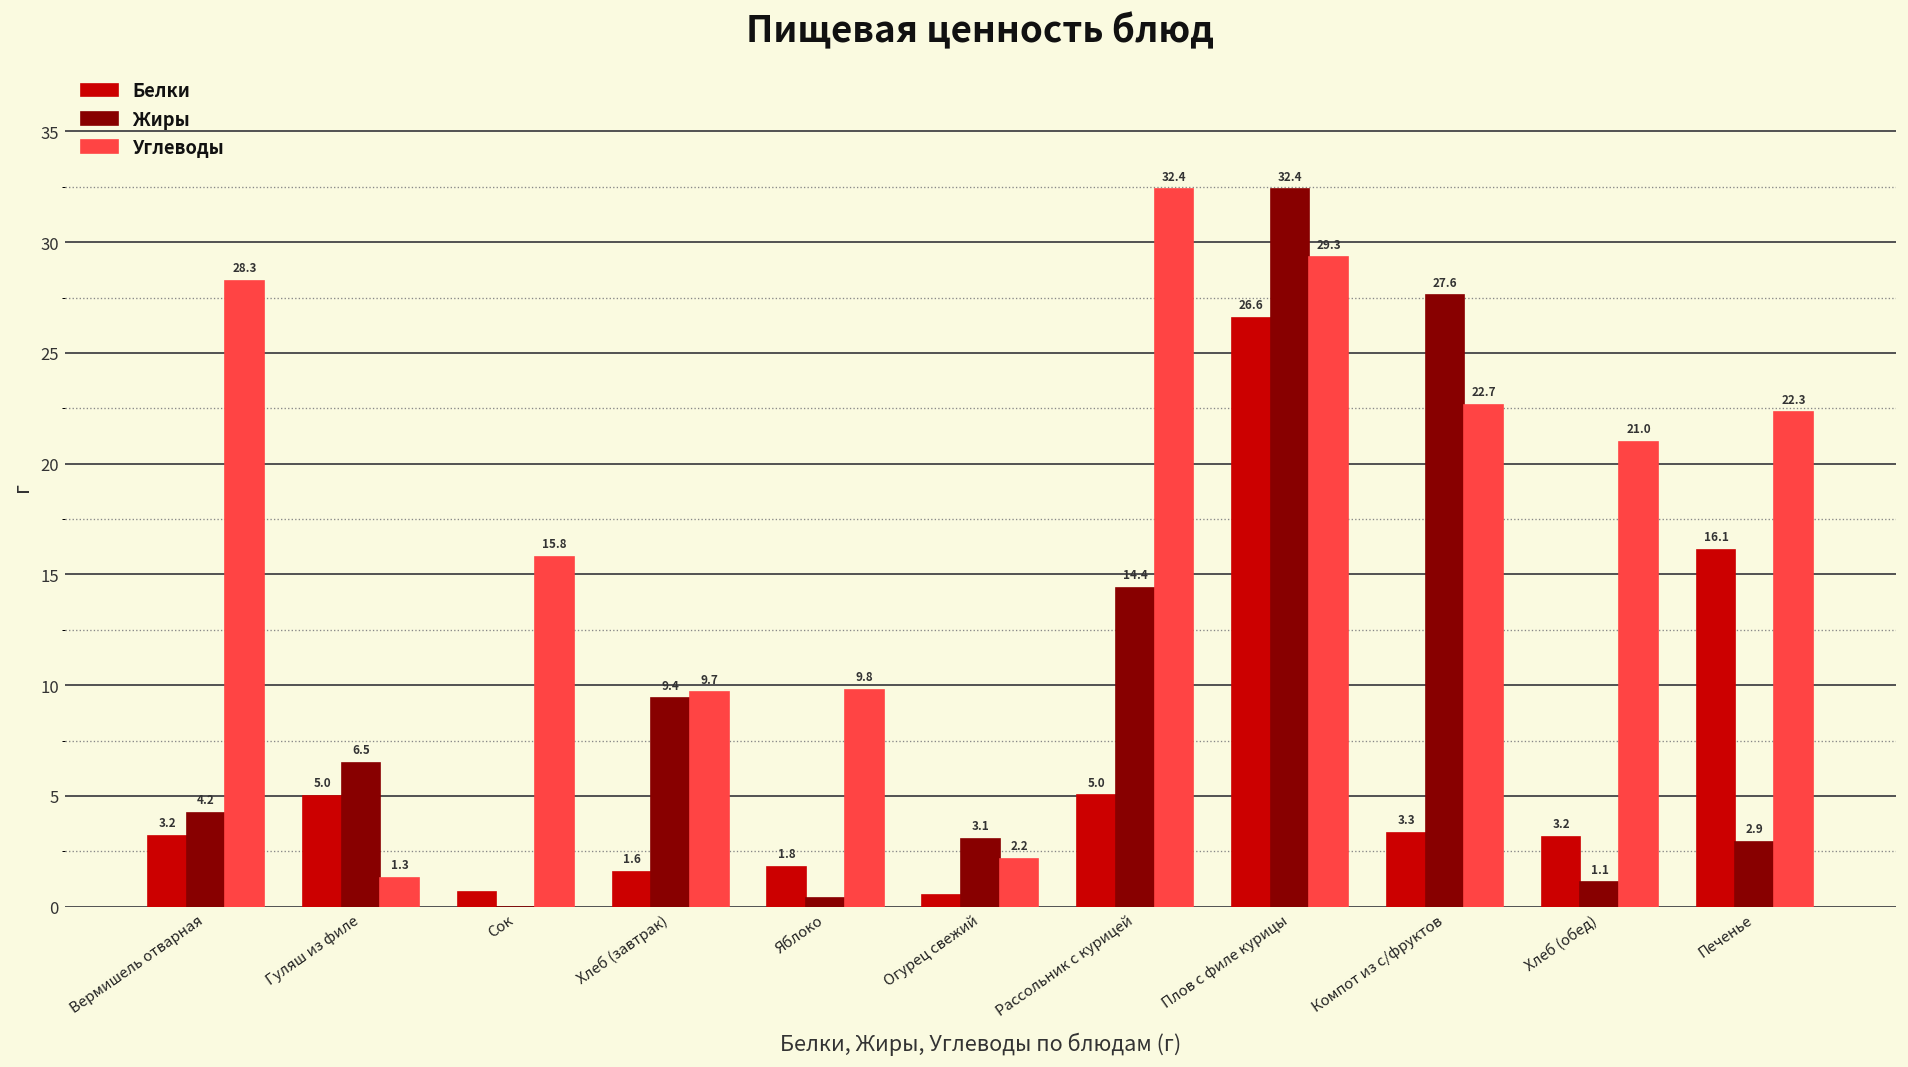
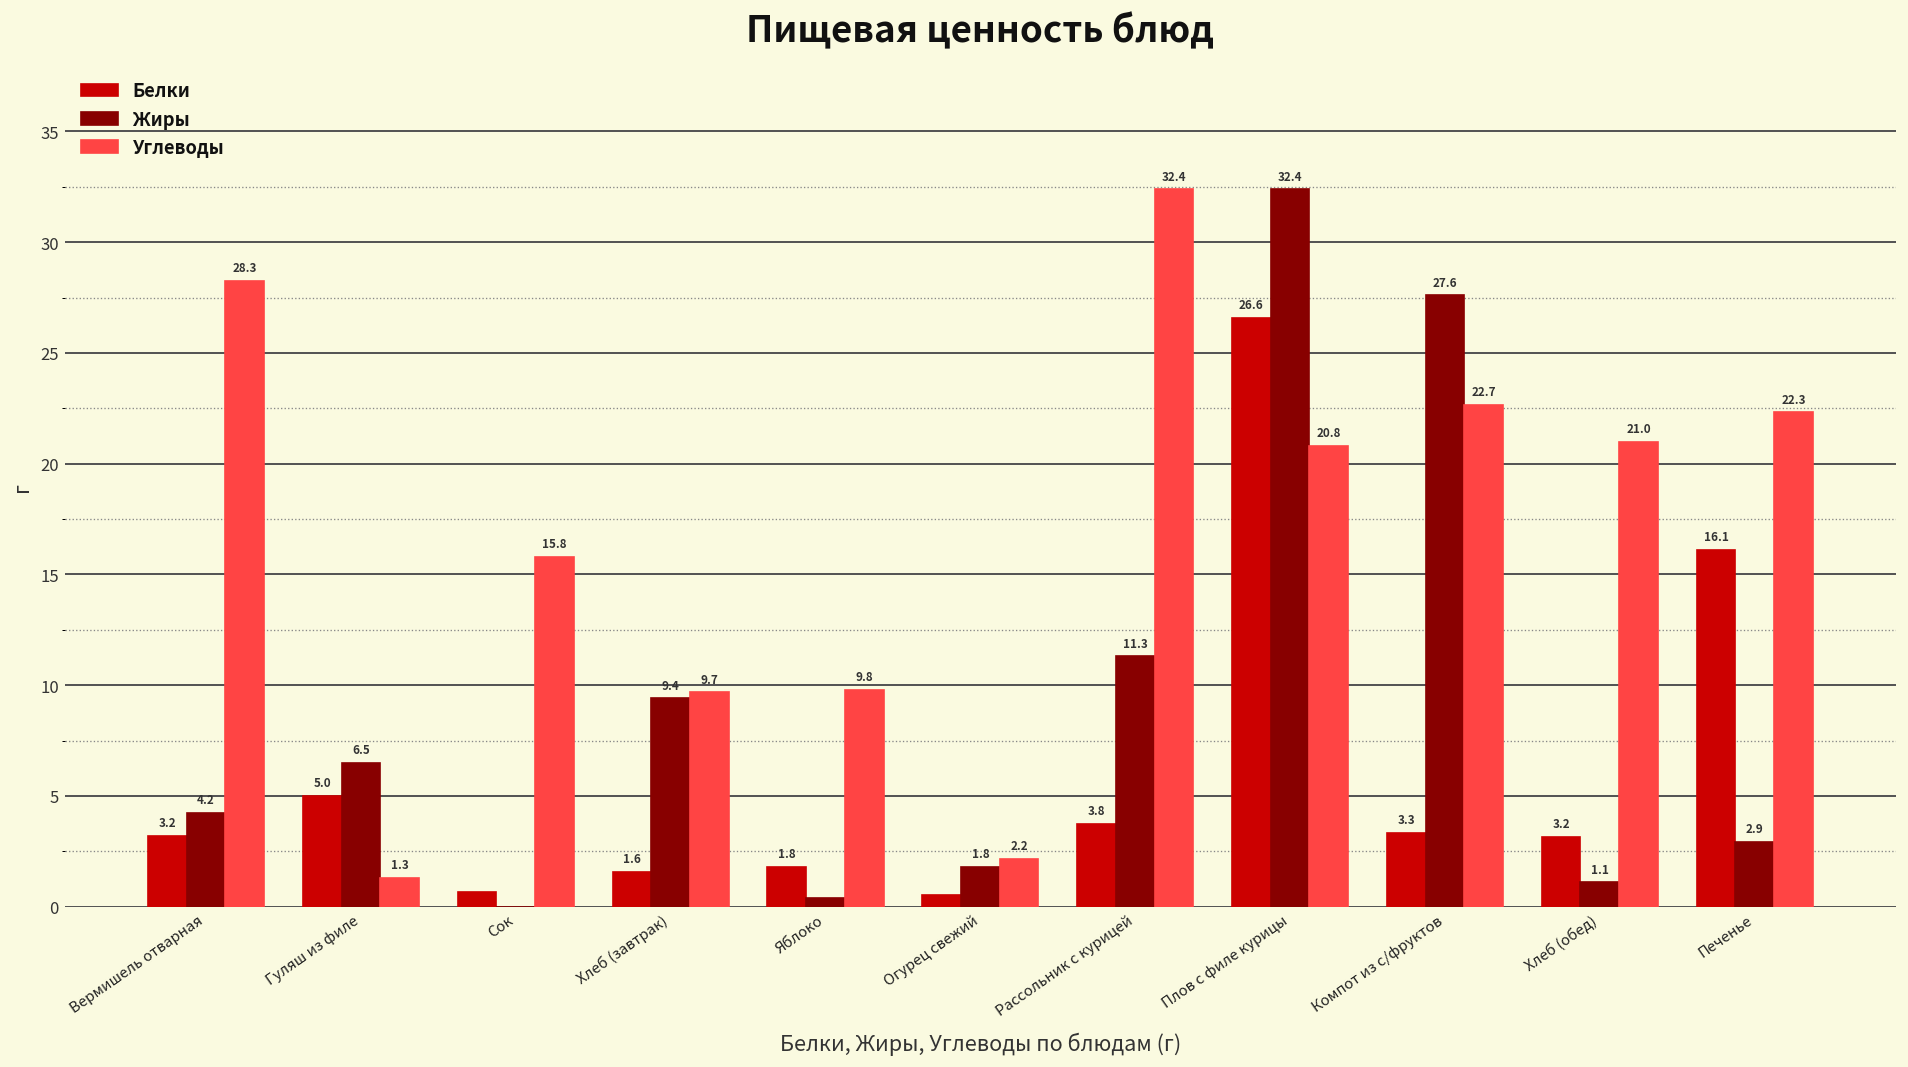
Жиры, Огурец свежий: 3.1 -> 1.8
Белки, Рассольник с курицей: 5.0 -> 3.8
Жиры, Рассольник с курицей: 14.4 -> 11.3
Углеводы, Плов с филе курицы: 29.3 -> 20.8
